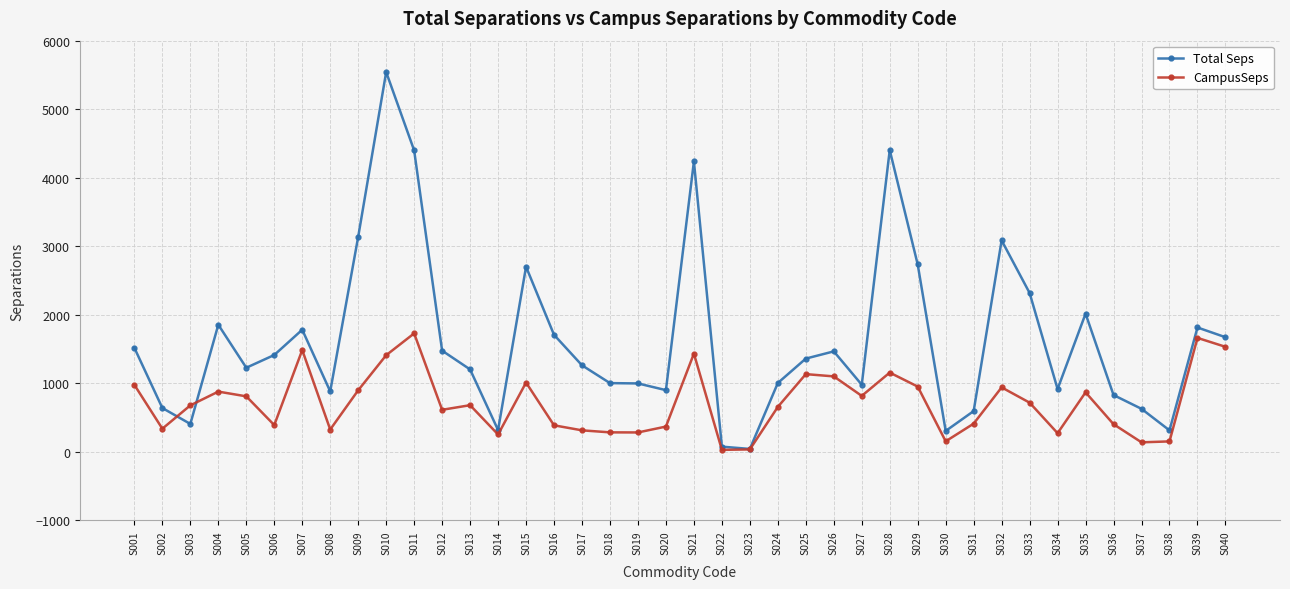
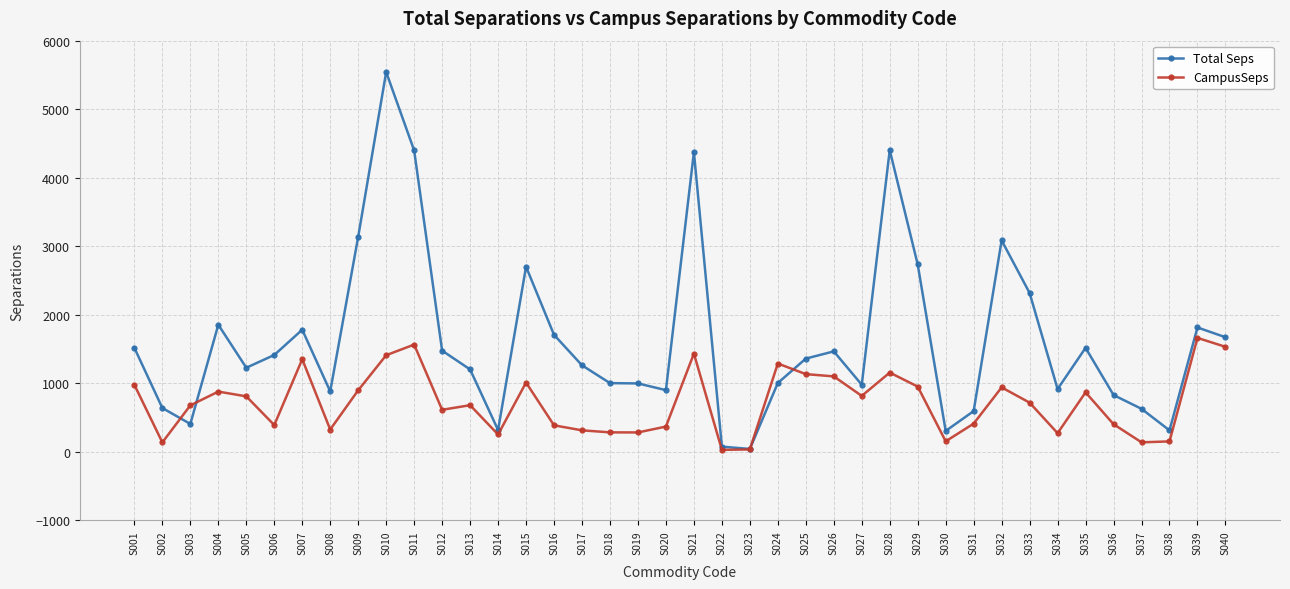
CampusSeps, S002: 300 -> 100
CampusSeps, S007: 1500 -> 1400
CampusSeps, S011: 1700 -> 1600
Total Seps, S021: 4200 -> 4400
CampusSeps, S024: 700 -> 1300
Total Seps, S035: 2000 -> 1500
